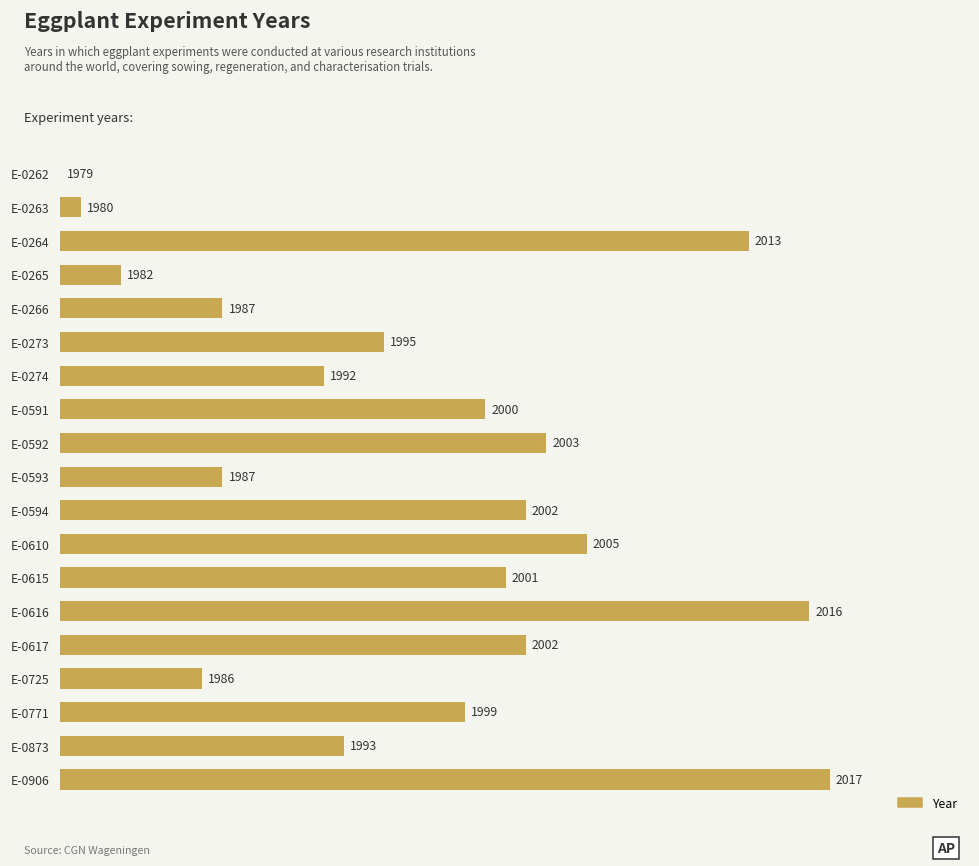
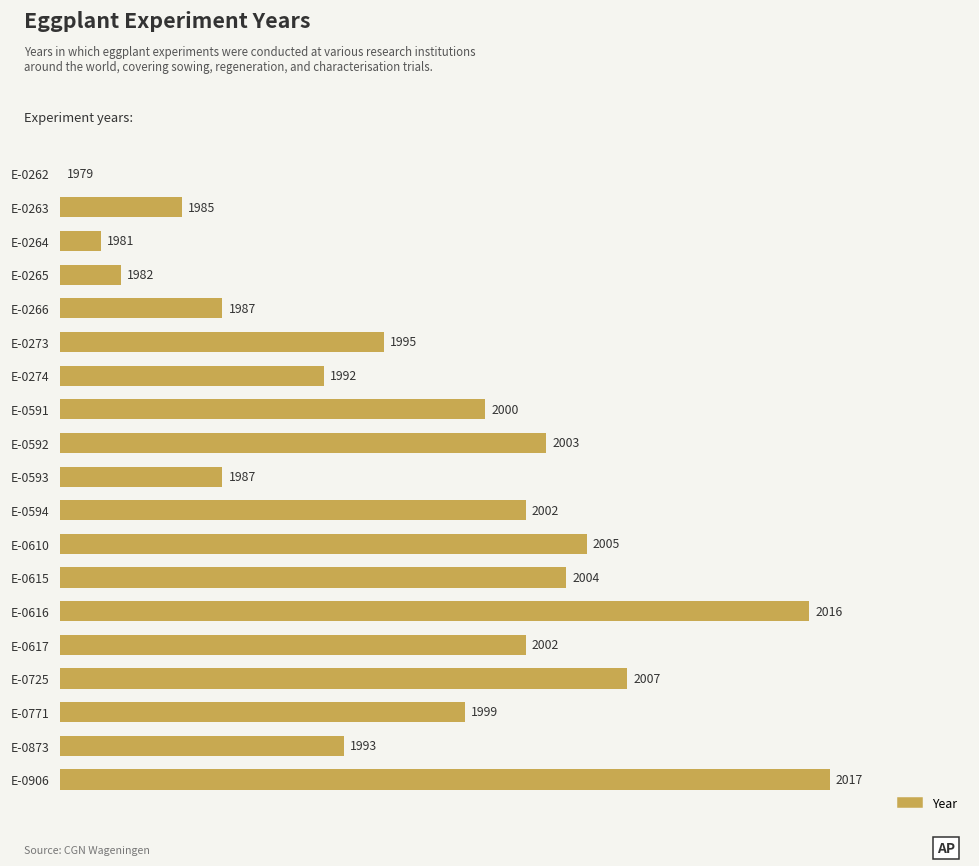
E-0263: 1980 -> 1985
E-0264: 2013 -> 1981
E-0615: 2001 -> 2004
E-0725: 1986 -> 2007
